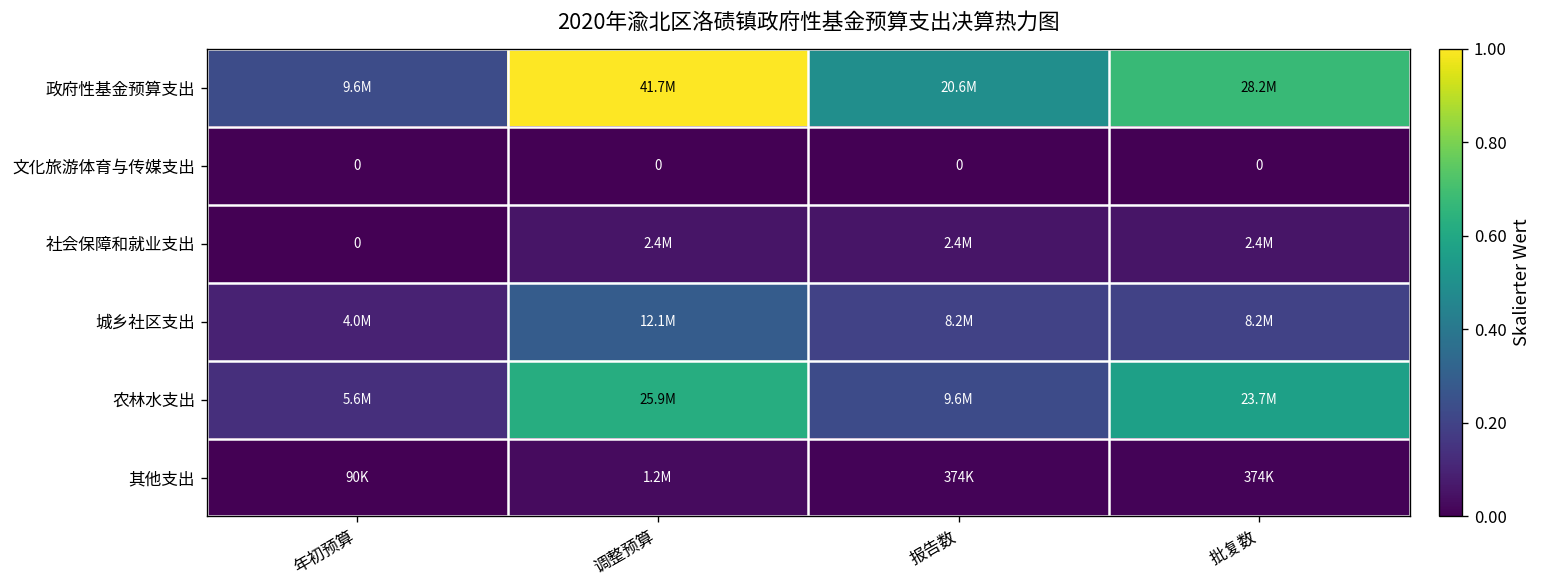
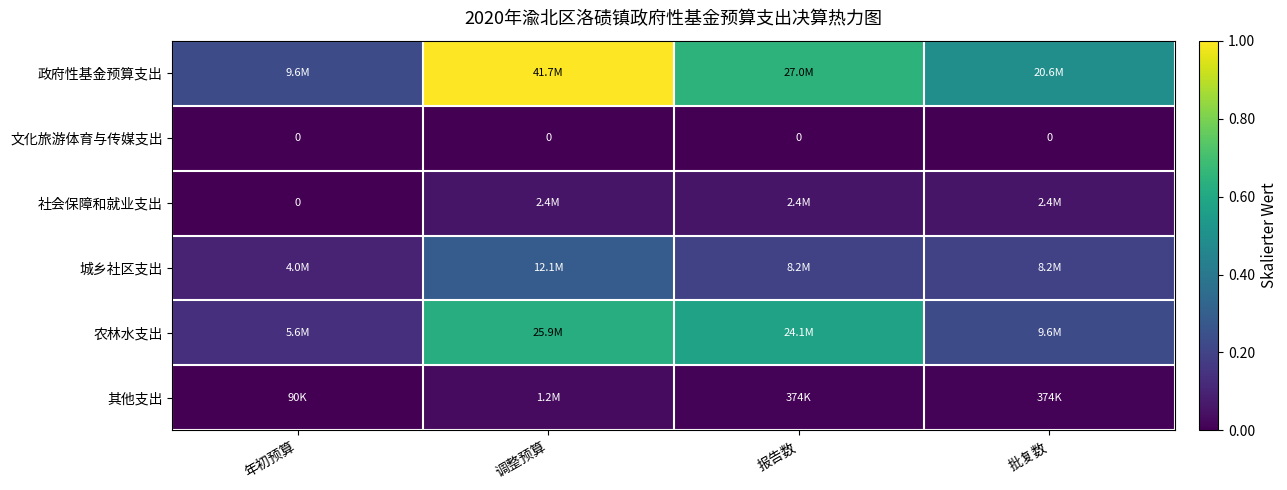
政府性基金预算支出, 报告数: 20.6M -> 27.0M
政府性基金预算支出, 批复数: 28.2M -> 20.6M
农林水支出, 报告数: 9.6M -> 24.1M
农林水支出, 批复数: 23.7M -> 9.6M
